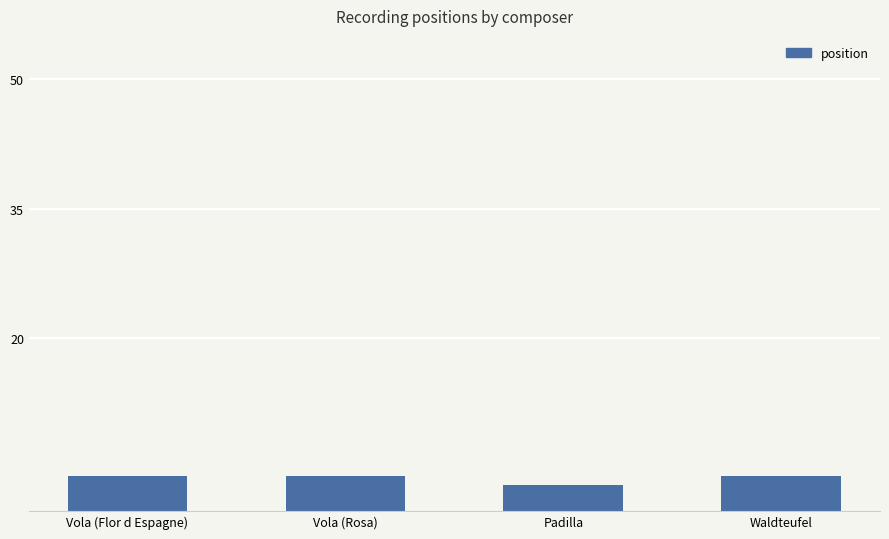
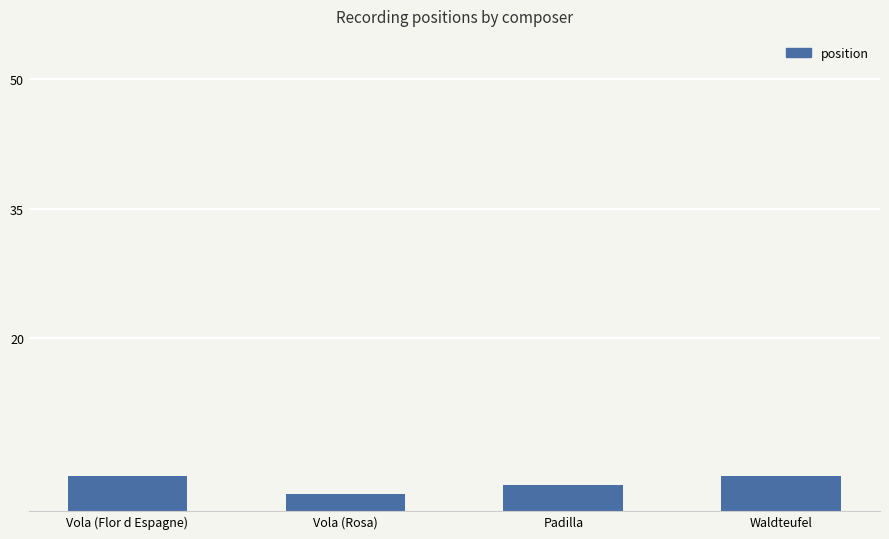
Vola (Rosa): 4 -> 2
